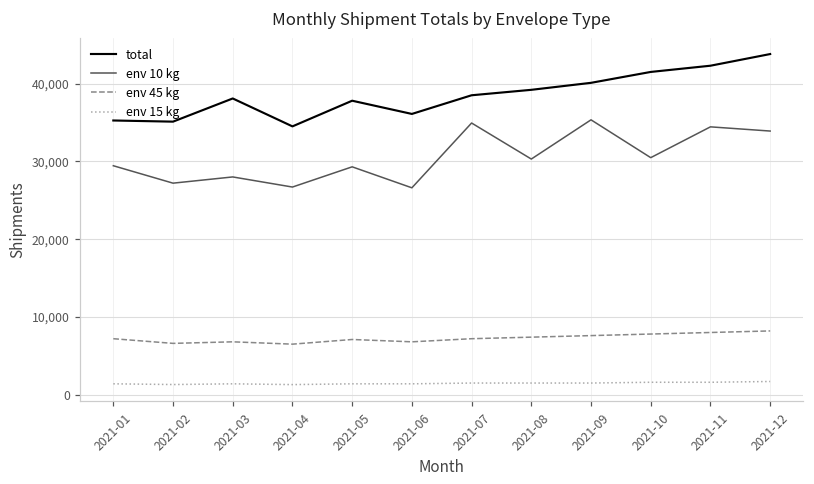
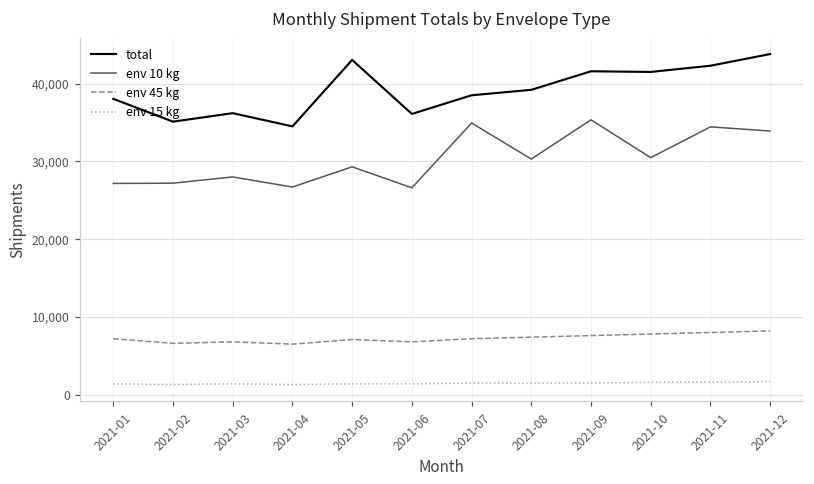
total, 2021-01: 35,000 -> 38,000
env 10 kg, 2021-01: 29,000 -> 27,000
total, 2021-03: 38,000 -> 36,000
total, 2021-05: 38,000 -> 43,000
total, 2021-09: 40,000 -> 42,000
